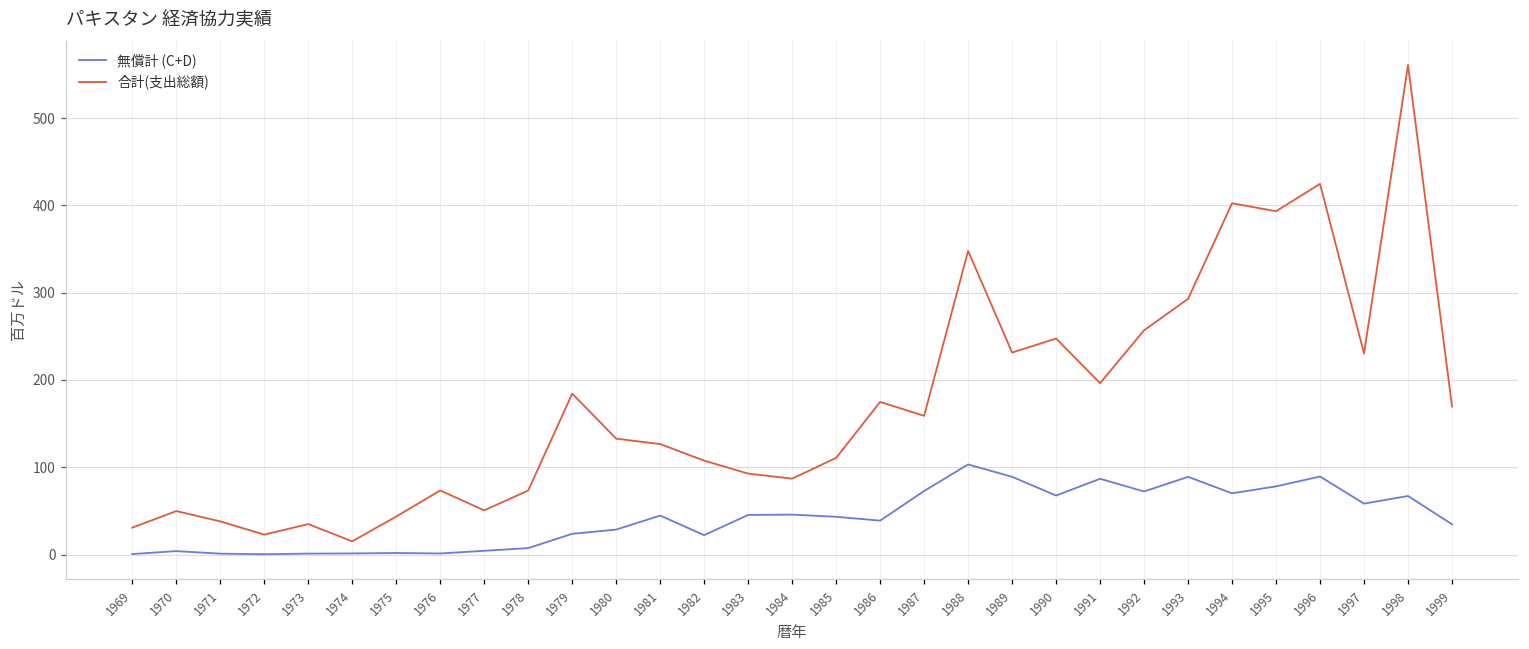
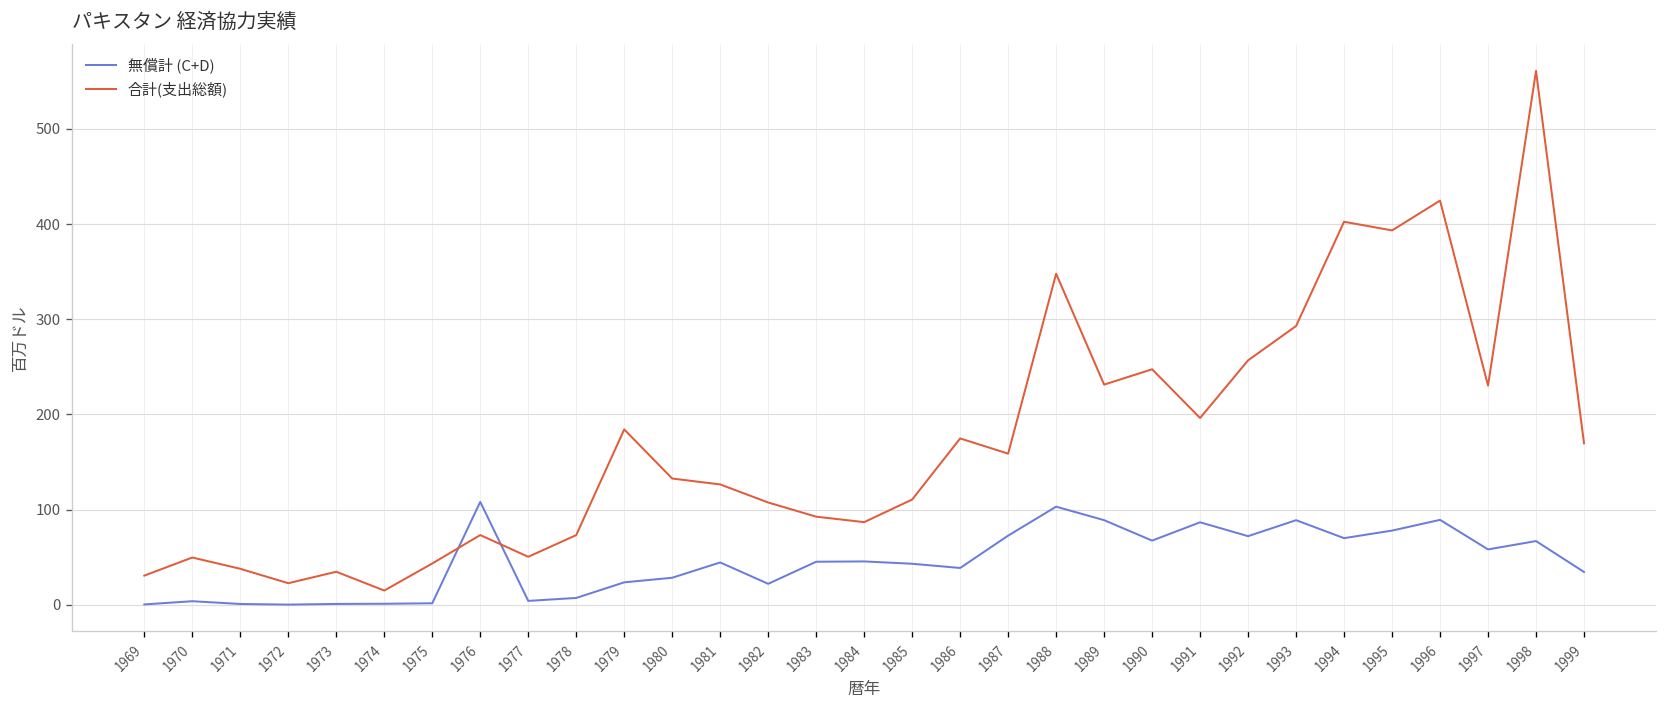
無償計 (C+D), 1976: 0 -> 110
